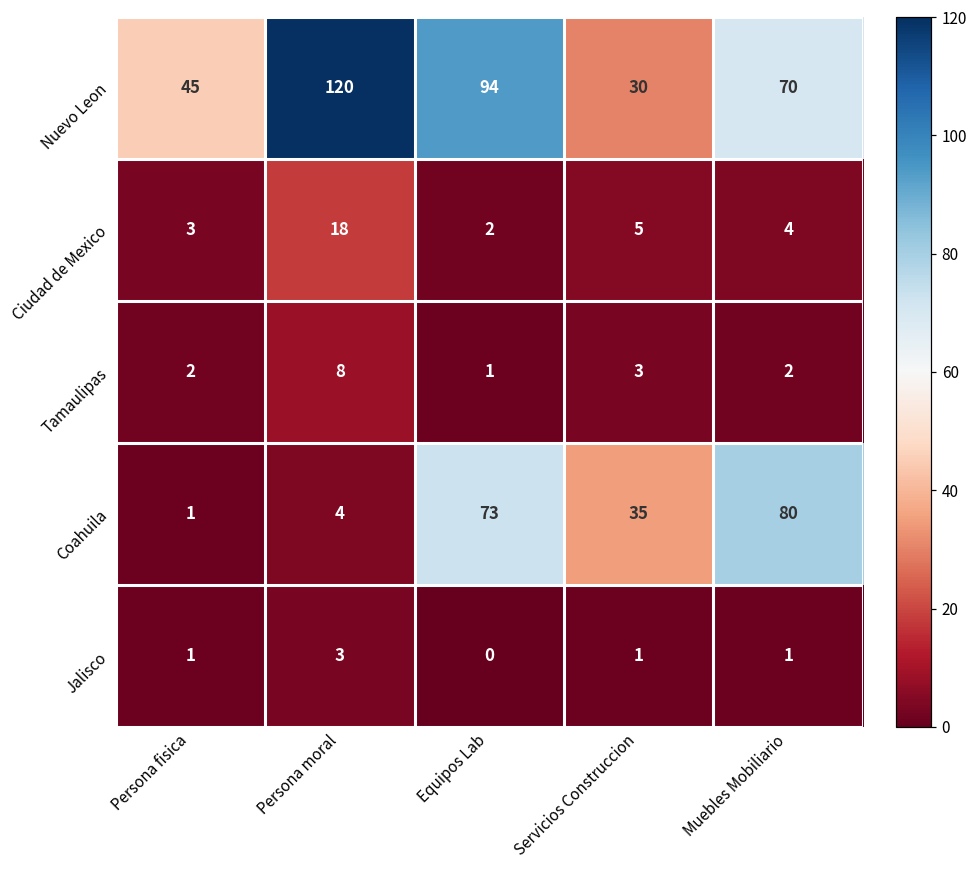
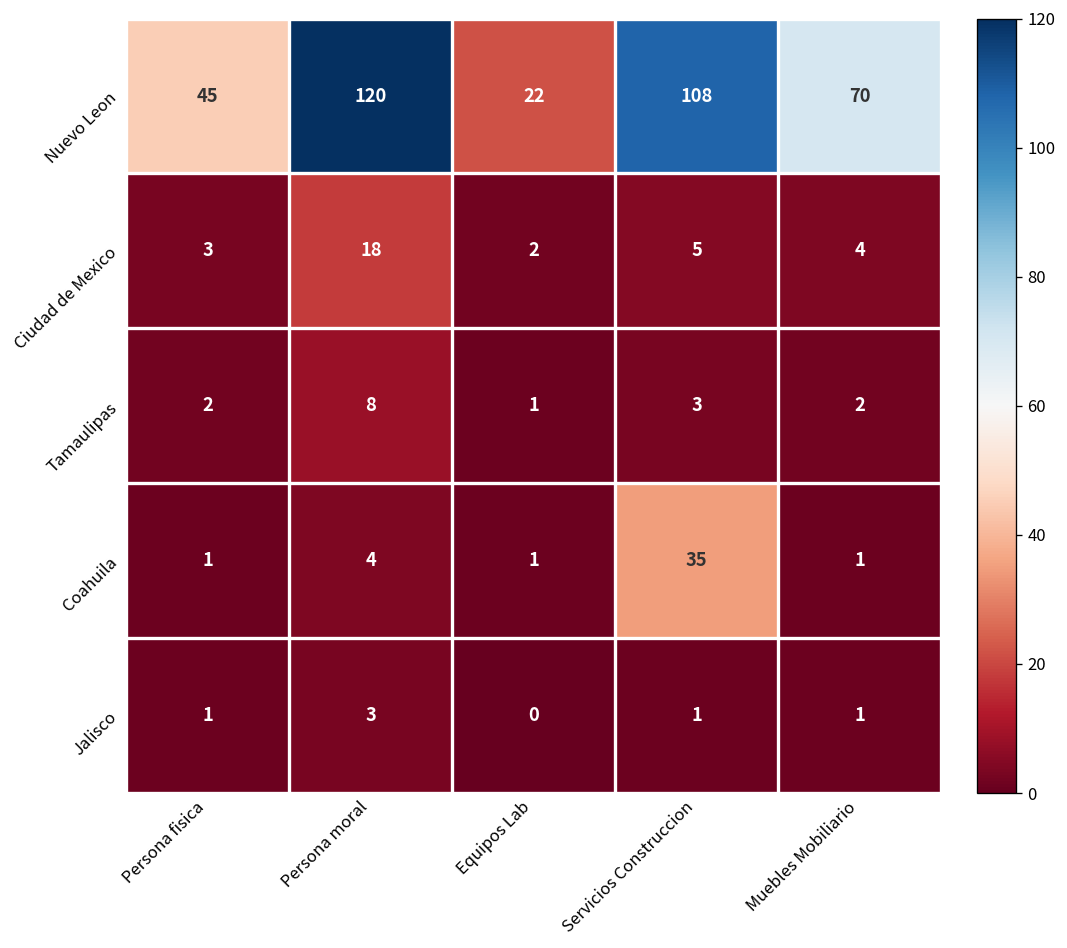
Nuevo Leon, Equipos Lab: 94 -> 22
Nuevo Leon, Servicios Construccion: 30 -> 108
Coahuila, Equipos Lab: 73 -> 1
Coahuila, Muebles Mobiliario: 80 -> 1
